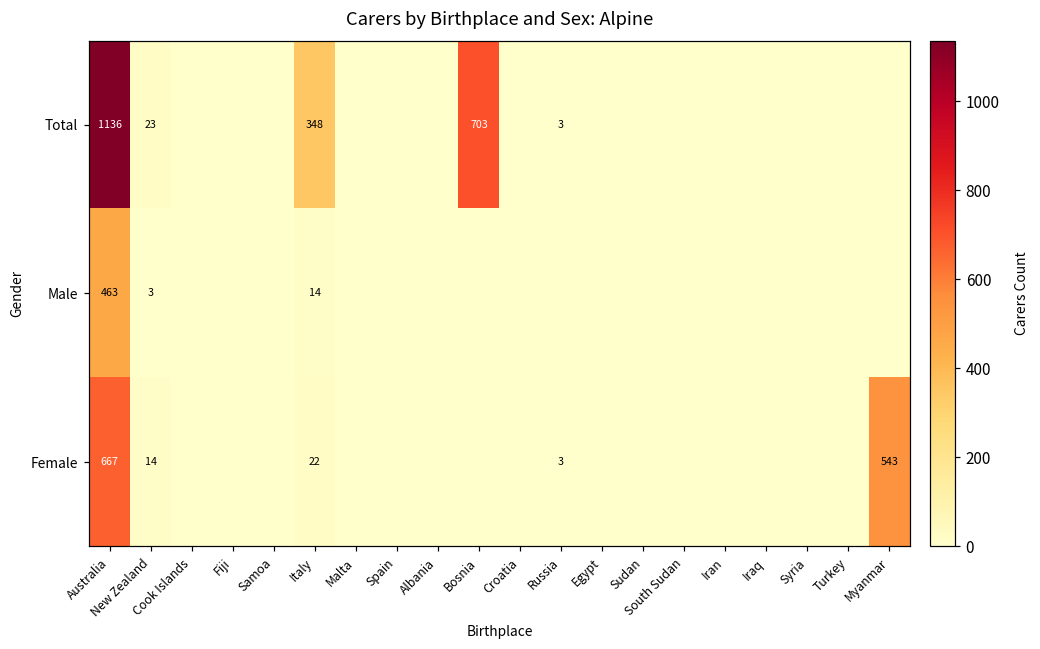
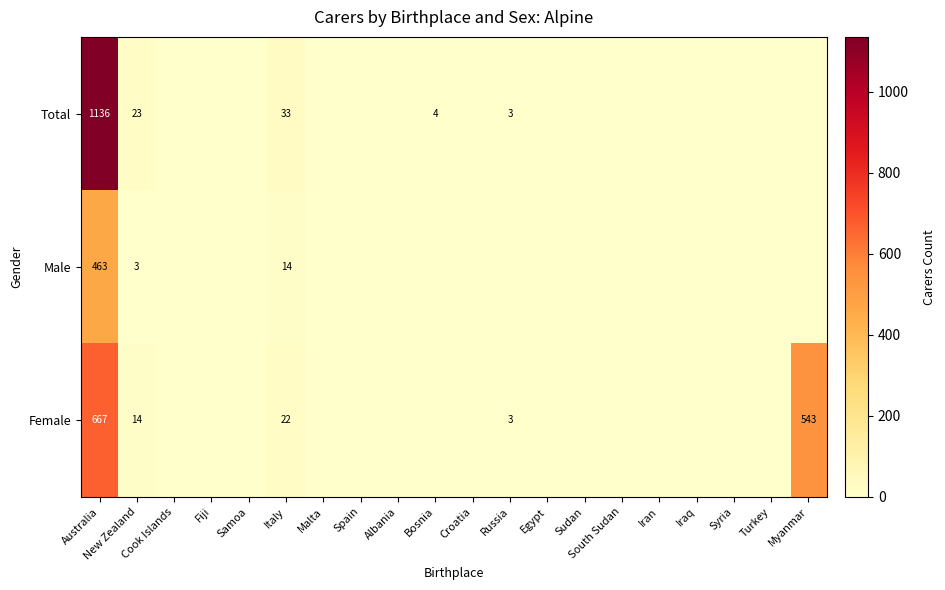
Total, Italy: 348 -> 33
Total, Bosnia: 703 -> 4
